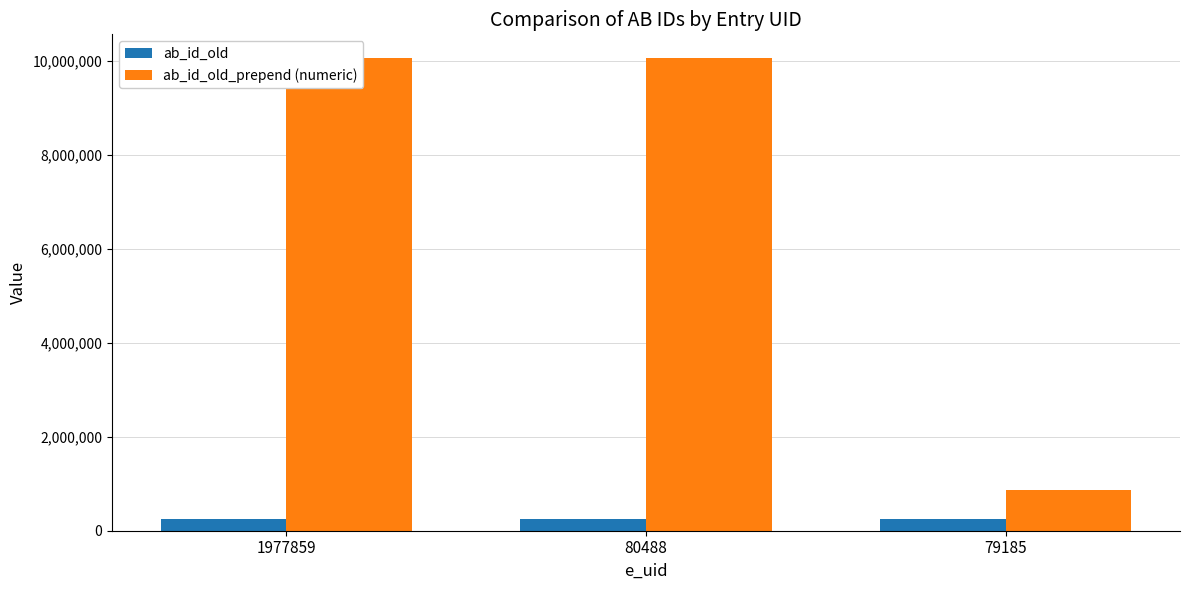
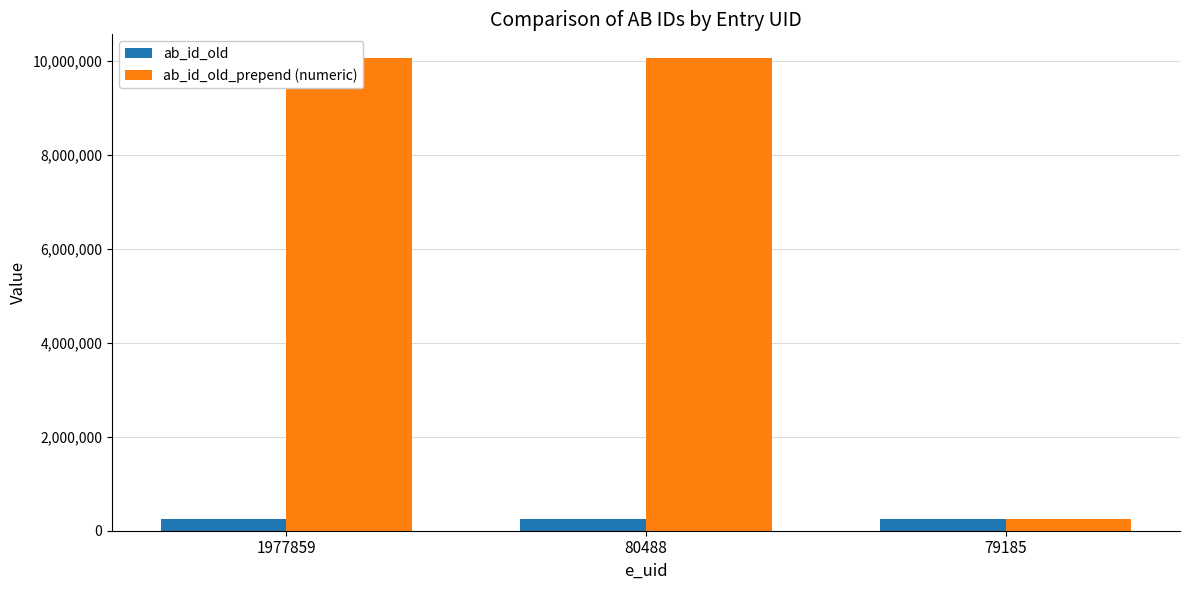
ab_id_old_prepend (numeric), 79185: 900,000 -> 300,000
